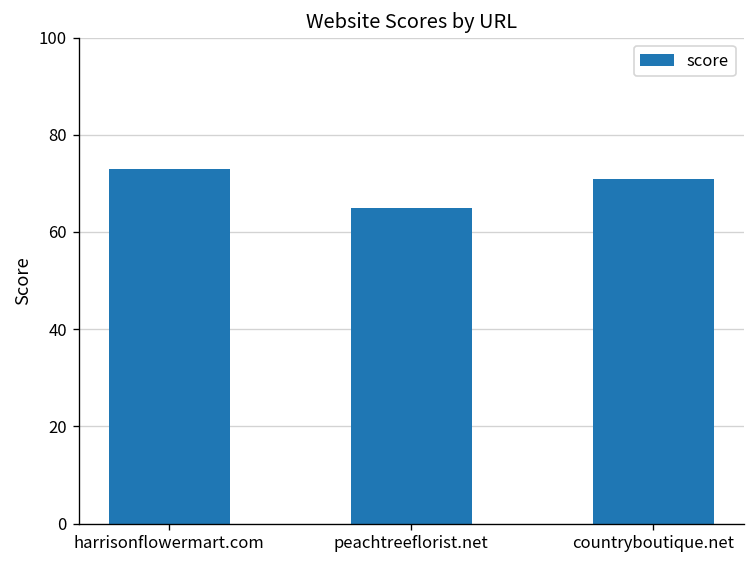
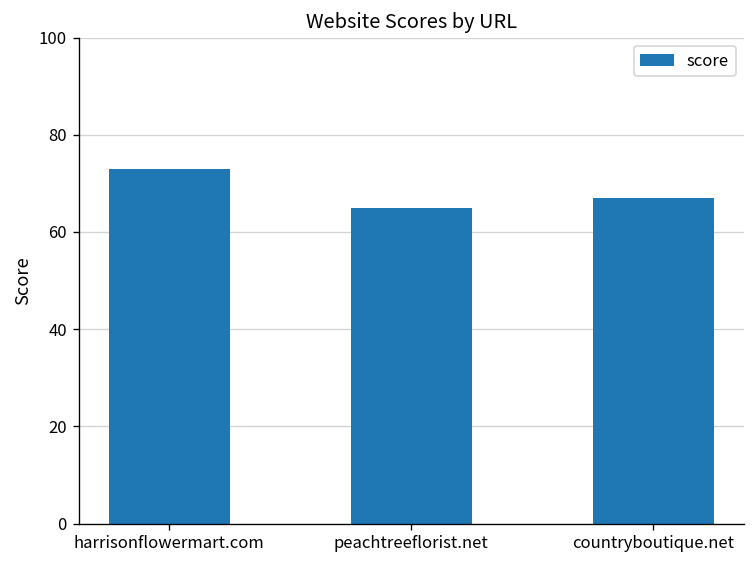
countryboutique.net: 71 -> 67
